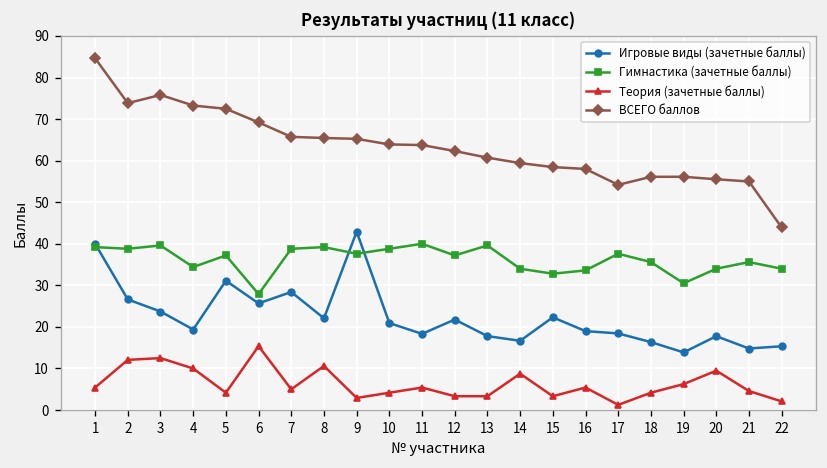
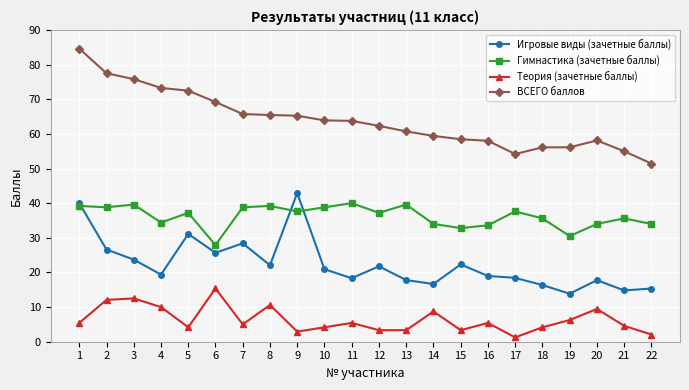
ВСЕГО баллов, 2: 74 -> 77
ВСЕГО баллов, 20: 56 -> 58
ВСЕГО баллов, 22: 44 -> 51
